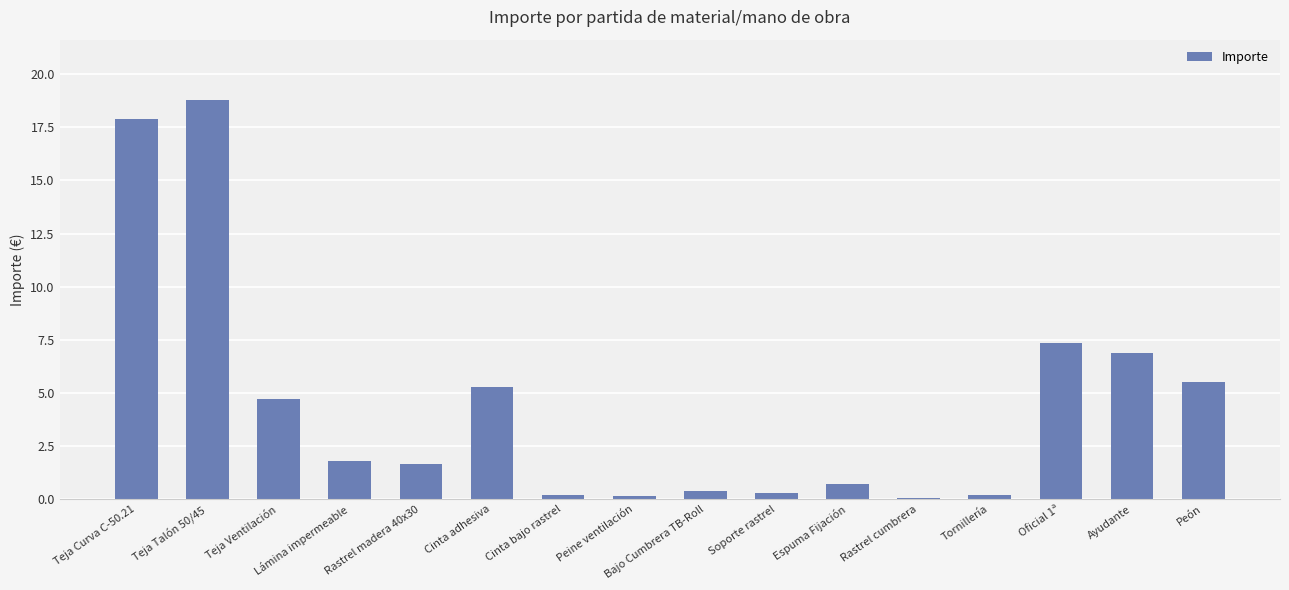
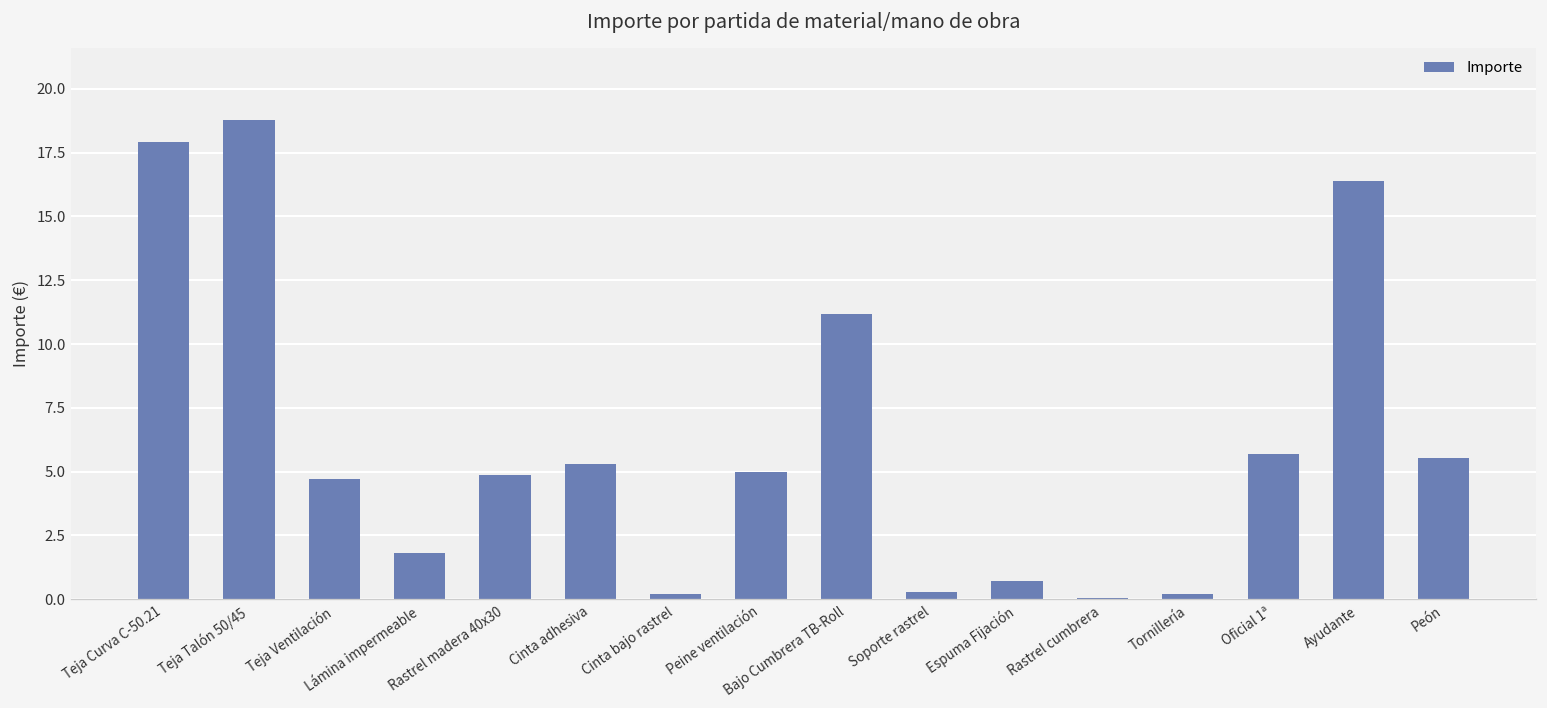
Rastrel madera 40x30: 1.7 -> 4.9
Peine ventilación: 0.2 -> 5.0
Bajo Cumbrera TB-Roll: 0.4 -> 11.2
Oficial 1ª: 7.4 -> 5.7
Ayudante: 6.9 -> 16.4
